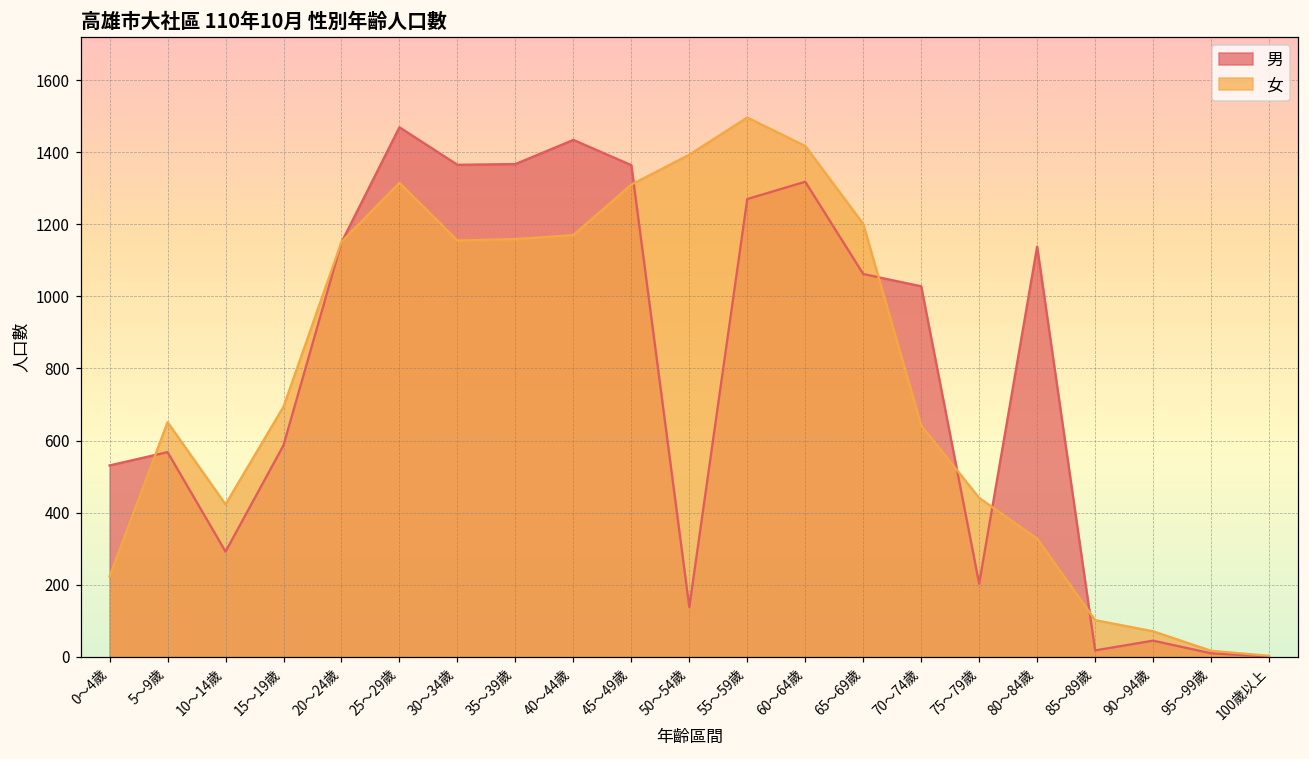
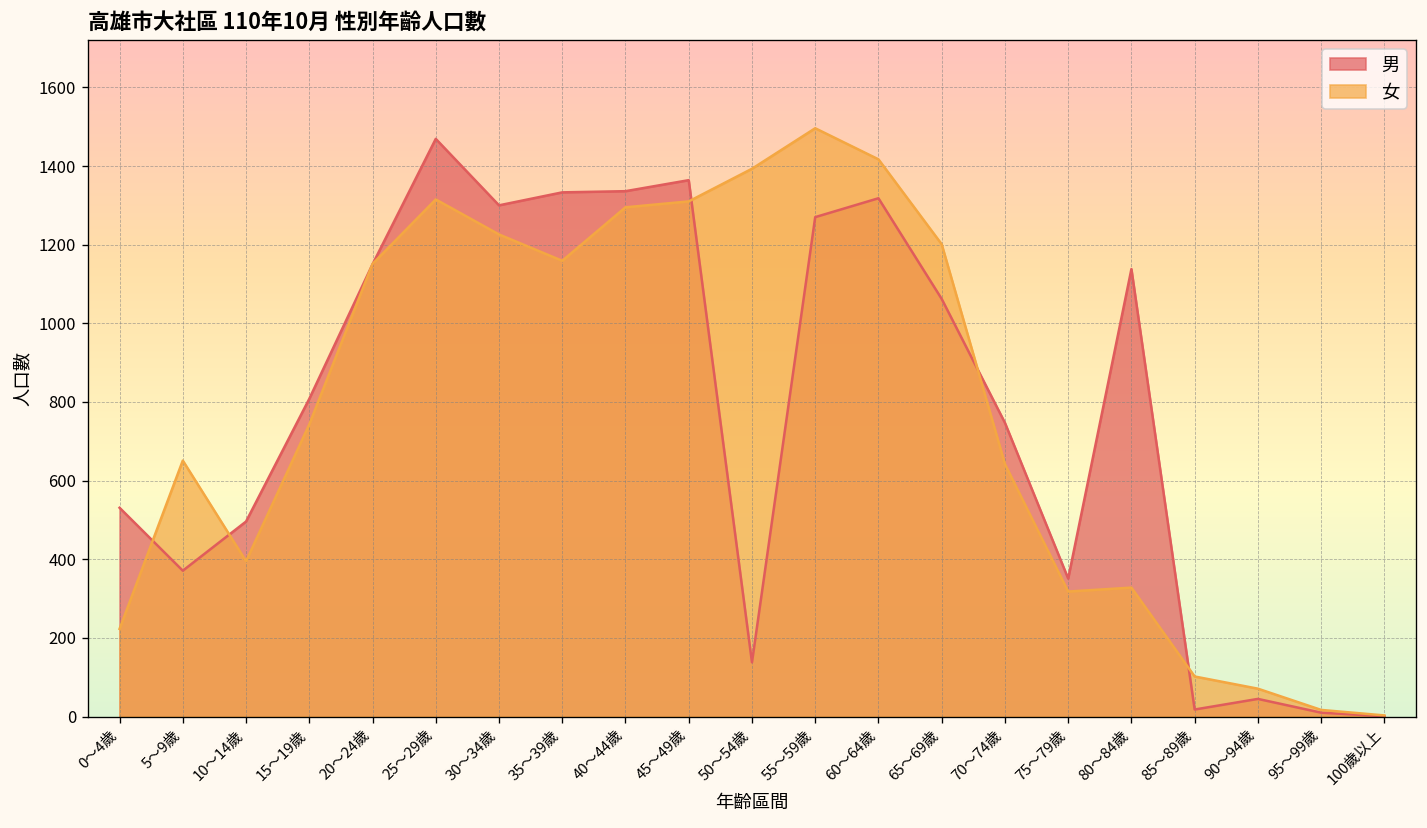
男, 5～9歲: 570 -> 370
男, 10～14歲: 290 -> 500
女, 10～14歲: 420 -> 400
男, 15～19歲: 590 -> 810
女, 15～19歲: 690 -> 740
男, 30～34歲: 1370 -> 1300
女, 30～34歲: 1160 -> 1230
男, 35～39歲: 1370 -> 1330
男, 40～44歲: 1430 -> 1340
女, 40～44歲: 1170 -> 1300
男, 70～74歲: 1030 -> 750
男, 75～79歲: 200 -> 350
女, 75～79歲: 440 -> 320
